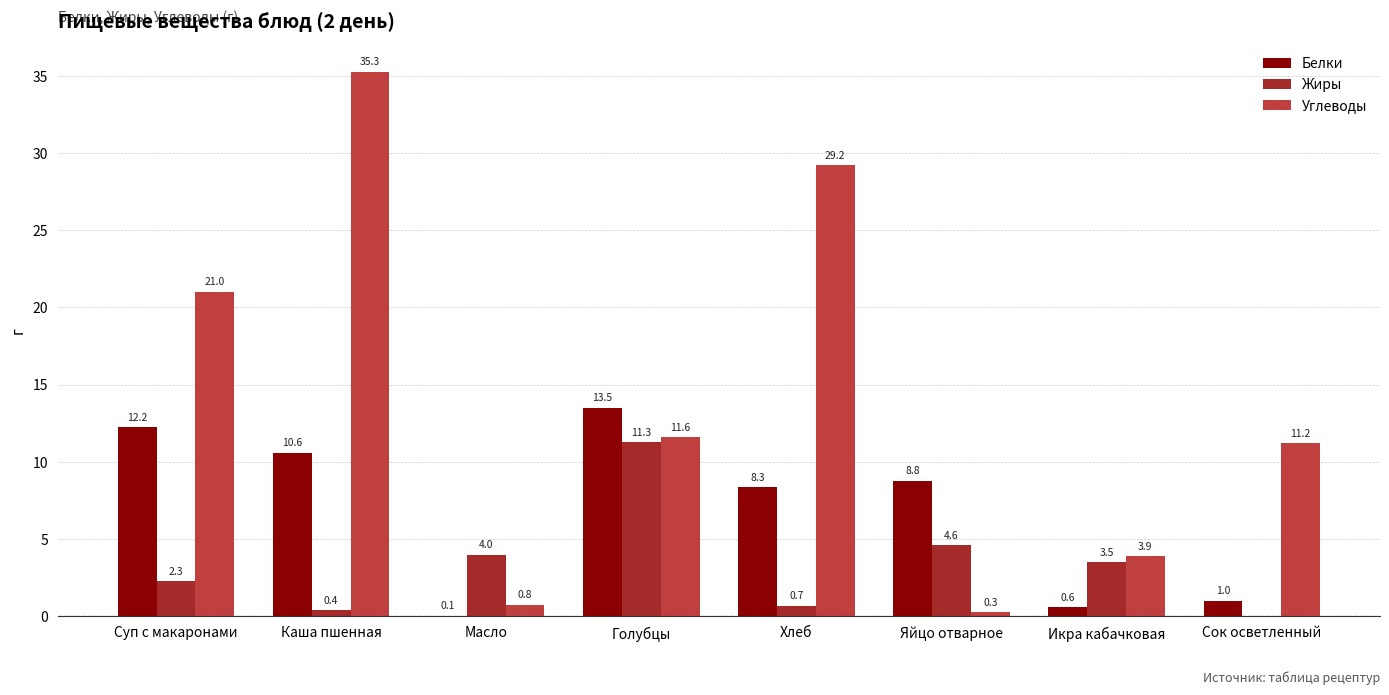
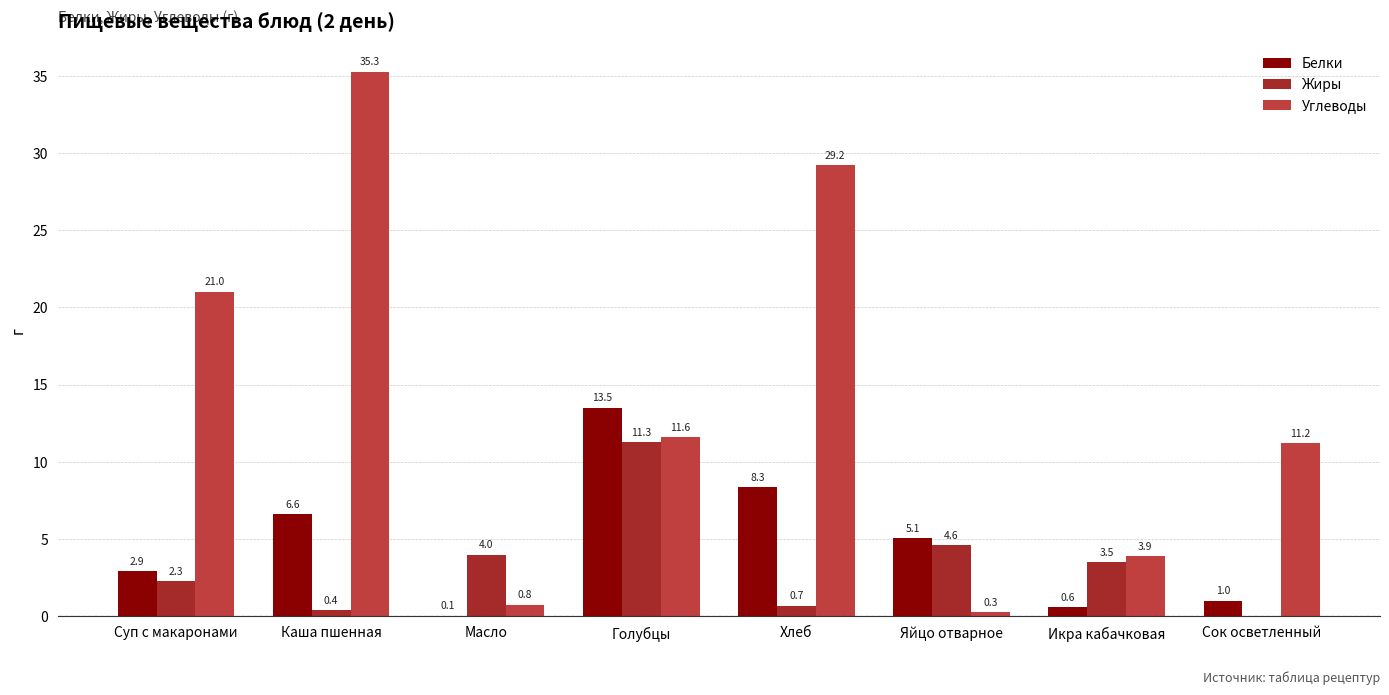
Белки, Суп с макаронами: 12.2 -> 2.9
Белки, Каша пшенная: 10.6 -> 6.6
Белки, Яйцо отварное: 8.8 -> 5.1
